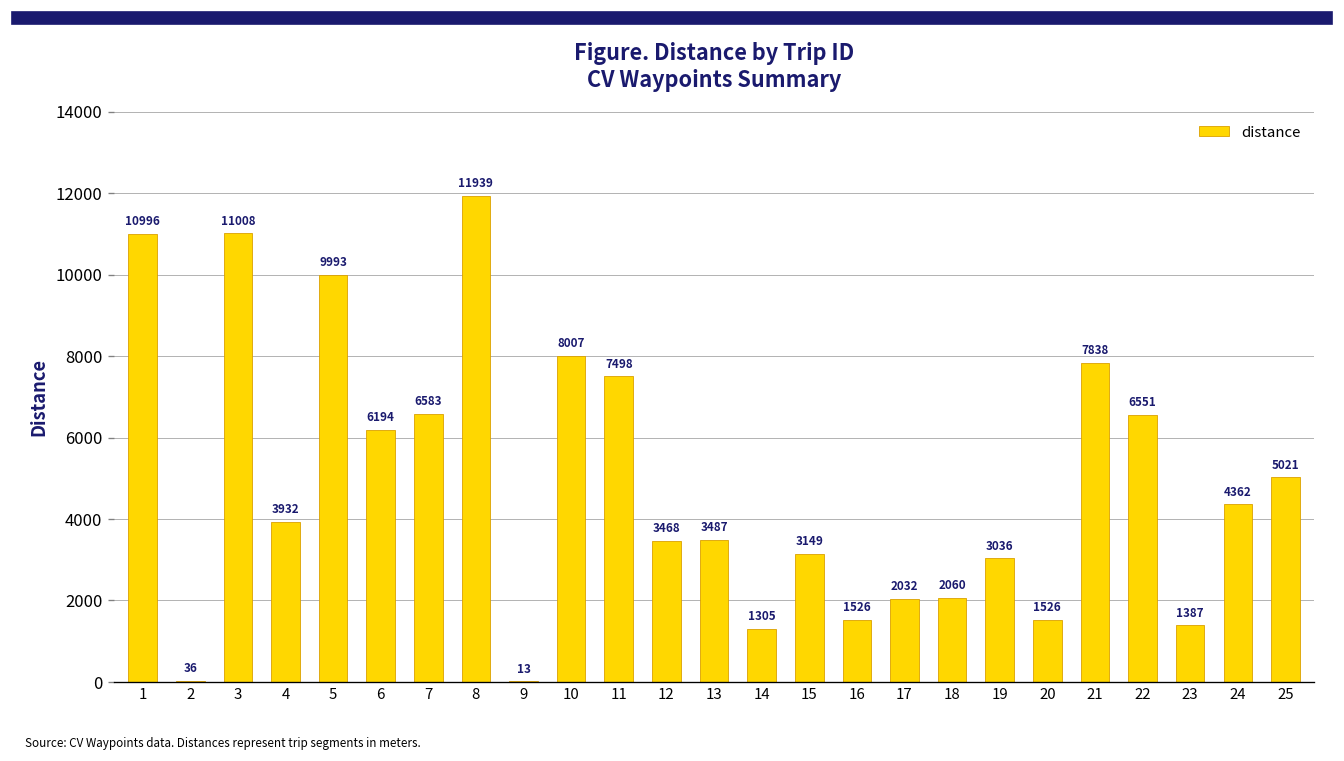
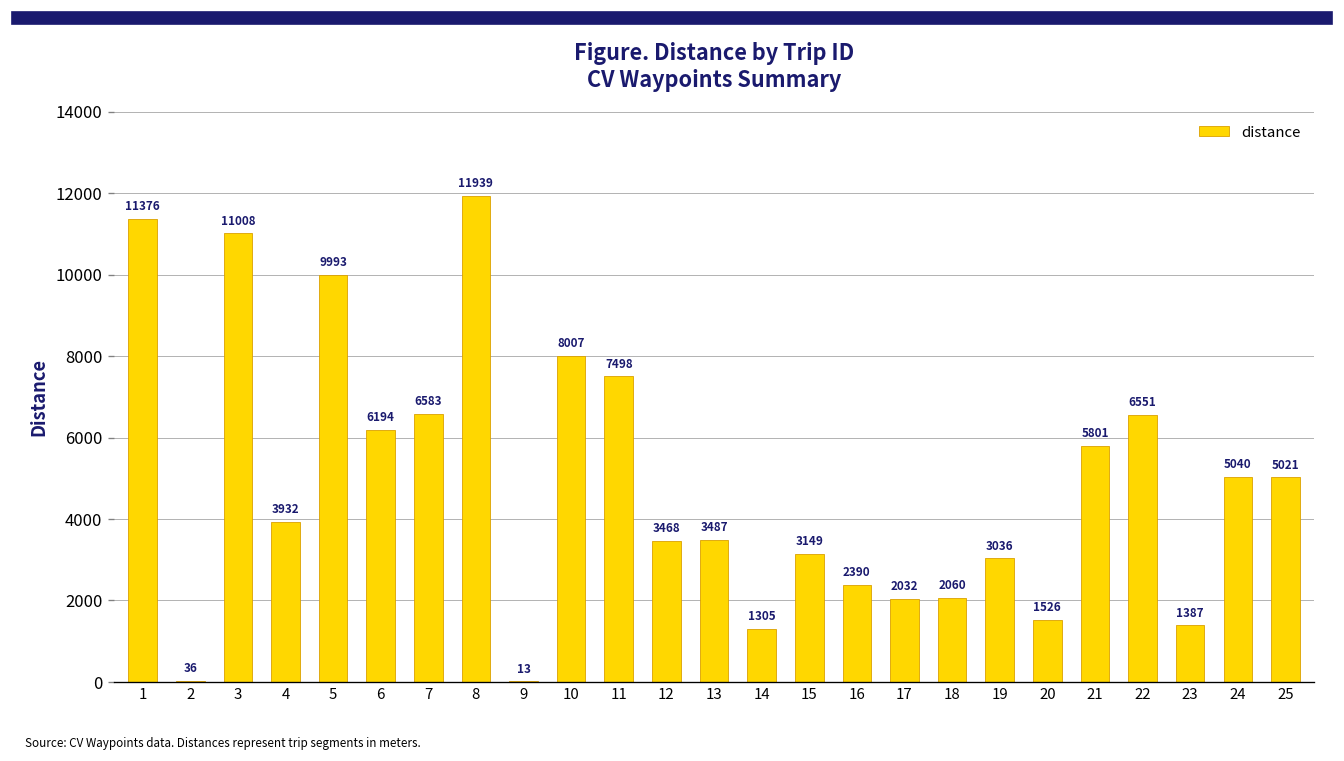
1: 10996 -> 11376
16: 1526 -> 2390
21: 7838 -> 5801
24: 4362 -> 5040
